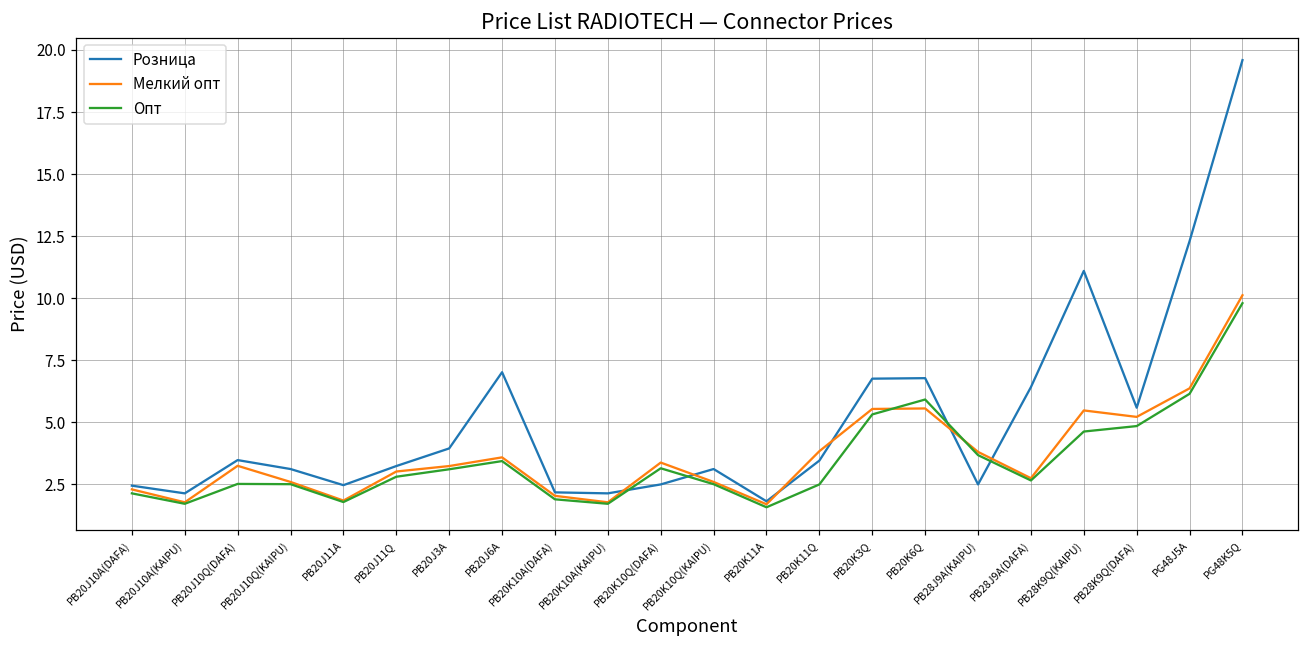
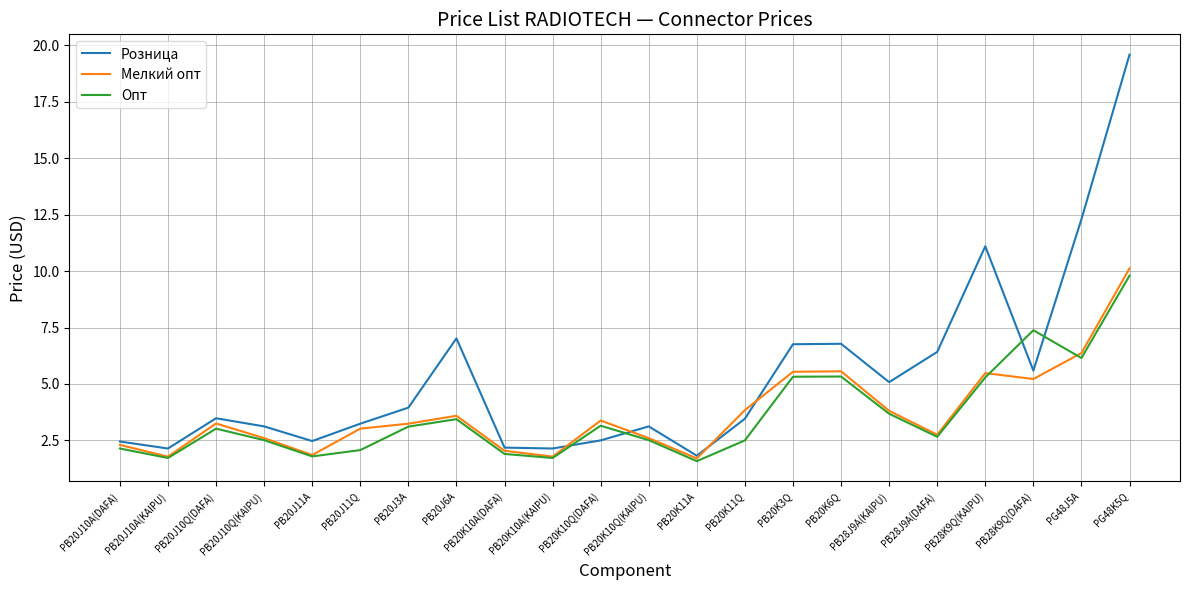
Опт, PB20J10Q(DAFA): 2.5 -> 3.0
Опт, PB20J11Q: 2.8 -> 2.1
Опт, PB20K6Q: 5.9 -> 5.3
Розница, PB28J9A(KAIPU): 2.5 -> 5.1
Опт, PB28K9Q(KAIPU): 4.6 -> 5.3
Опт, PB28K9Q(DAFA): 4.9 -> 7.4
